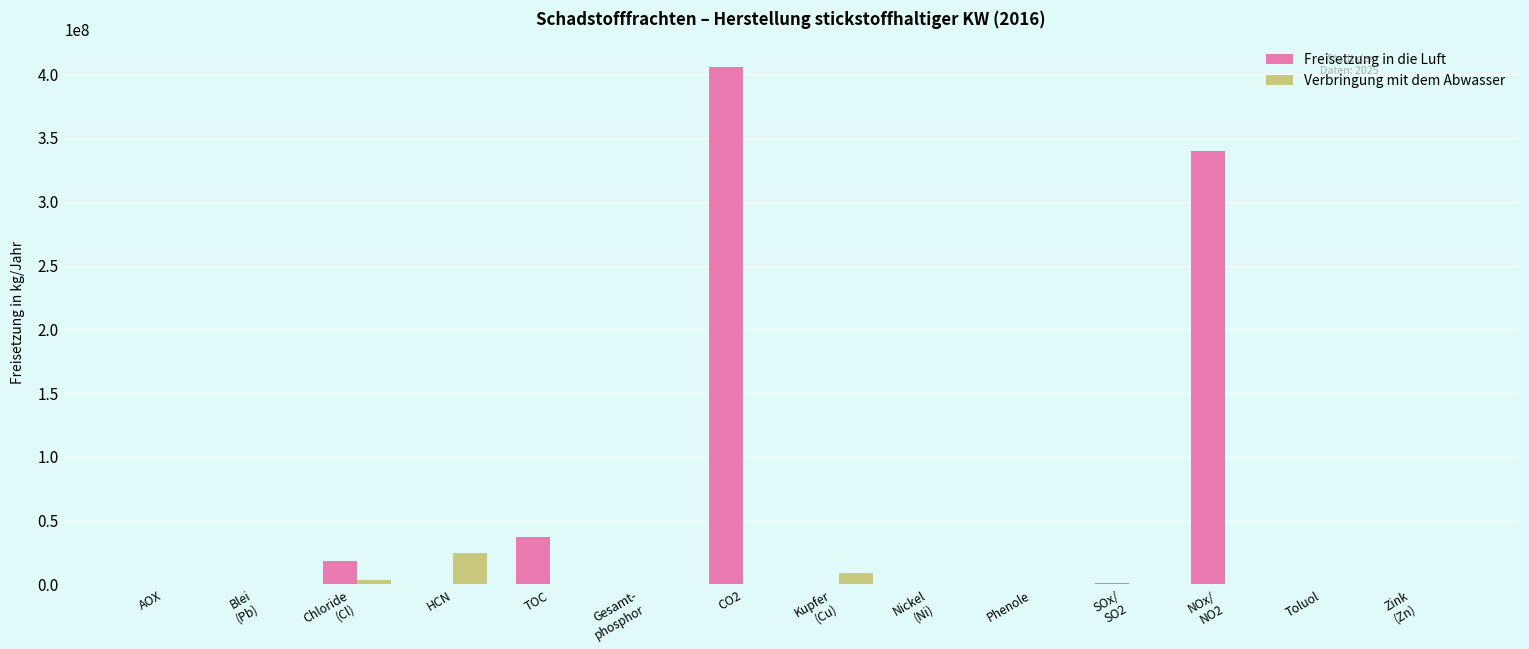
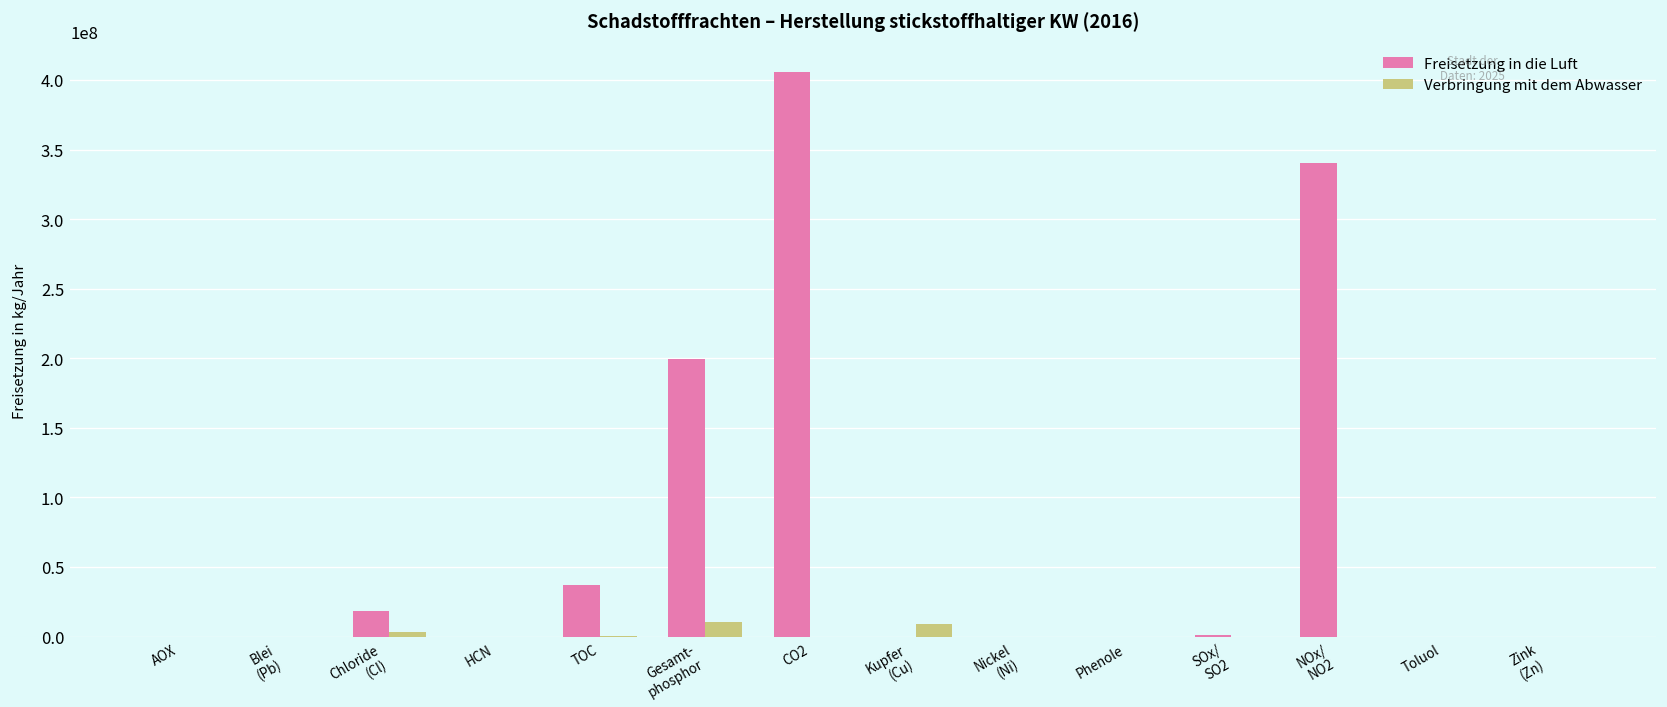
Verbringung mit dem Abwasser, HCN: 25000000 -> 0
Freisetzung in die Luft, Gesamt- phosphor: 0 -> 200000000
Verbringung mit dem Abwasser, Gesamt- phosphor: 0 -> 10000000
